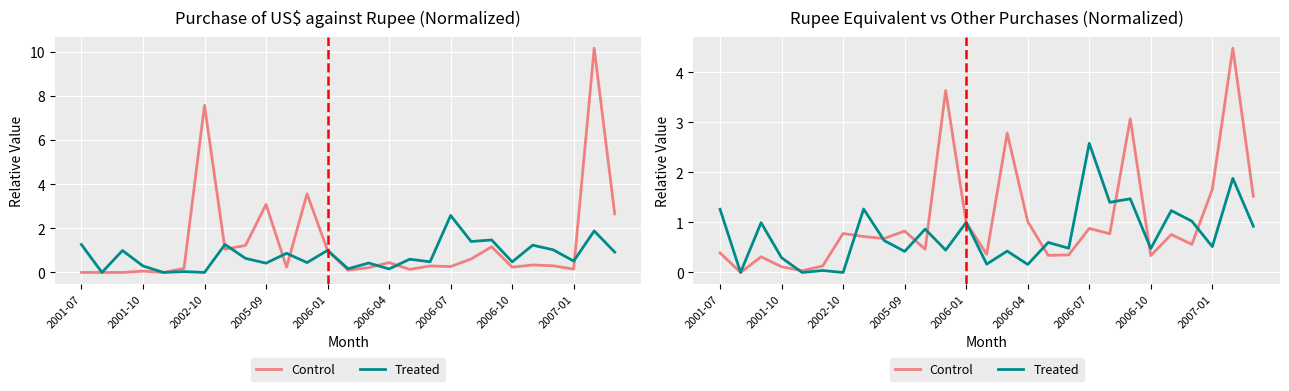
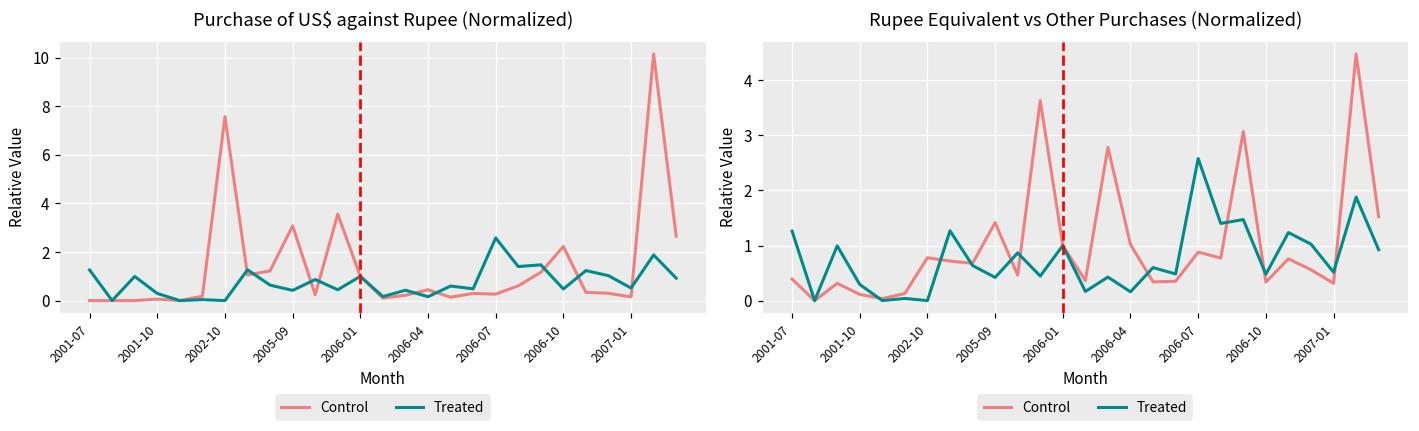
Purchase of US$ against Rupee (Normalized), Control, 2006-10: 0.2 -> 2.2
Rupee Equivalent vs Other Purchases (Normalized), Control, 2005-09: 0.8 -> 1.4
Rupee Equivalent vs Other Purchases (Normalized), Control, 2007-01: 1.7 -> 0.3
